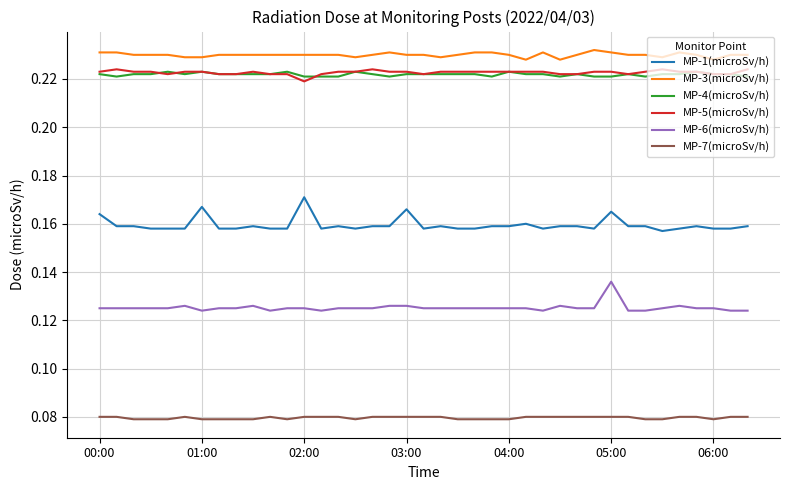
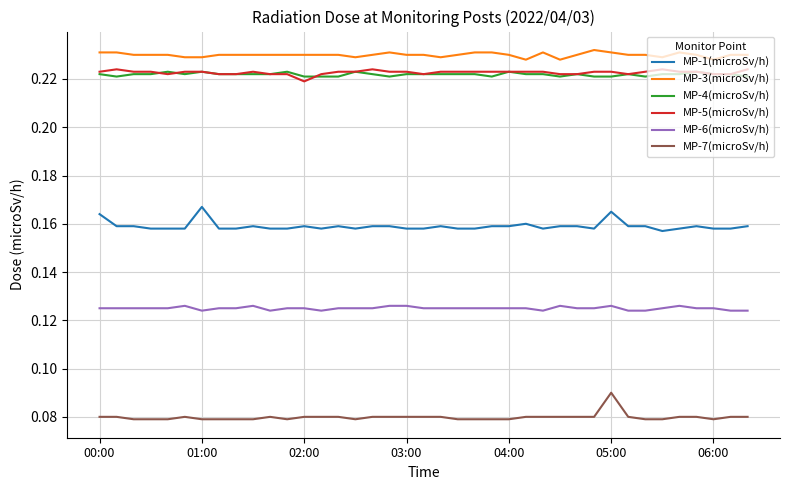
MP-1(microSv/h), 02:00: 0.171 -> 0.159
MP-1(microSv/h), 03:00: 0.166 -> 0.158
MP-6(microSv/h), 05:00: 0.136 -> 0.126
MP-7(microSv/h), 05:00: 0.08 -> 0.09
